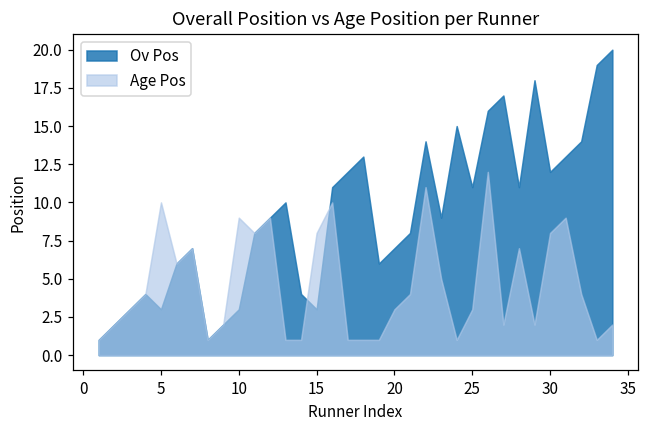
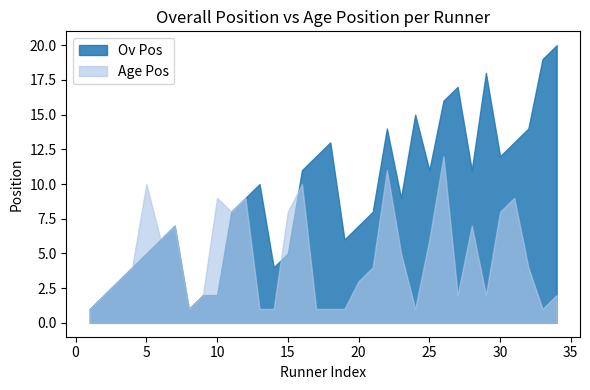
Ov Pos, 5: 3 -> 5
Ov Pos, 10: 3 -> 2
Ov Pos, 15: 3 -> 5
Age Pos, 25: 3 -> 6
